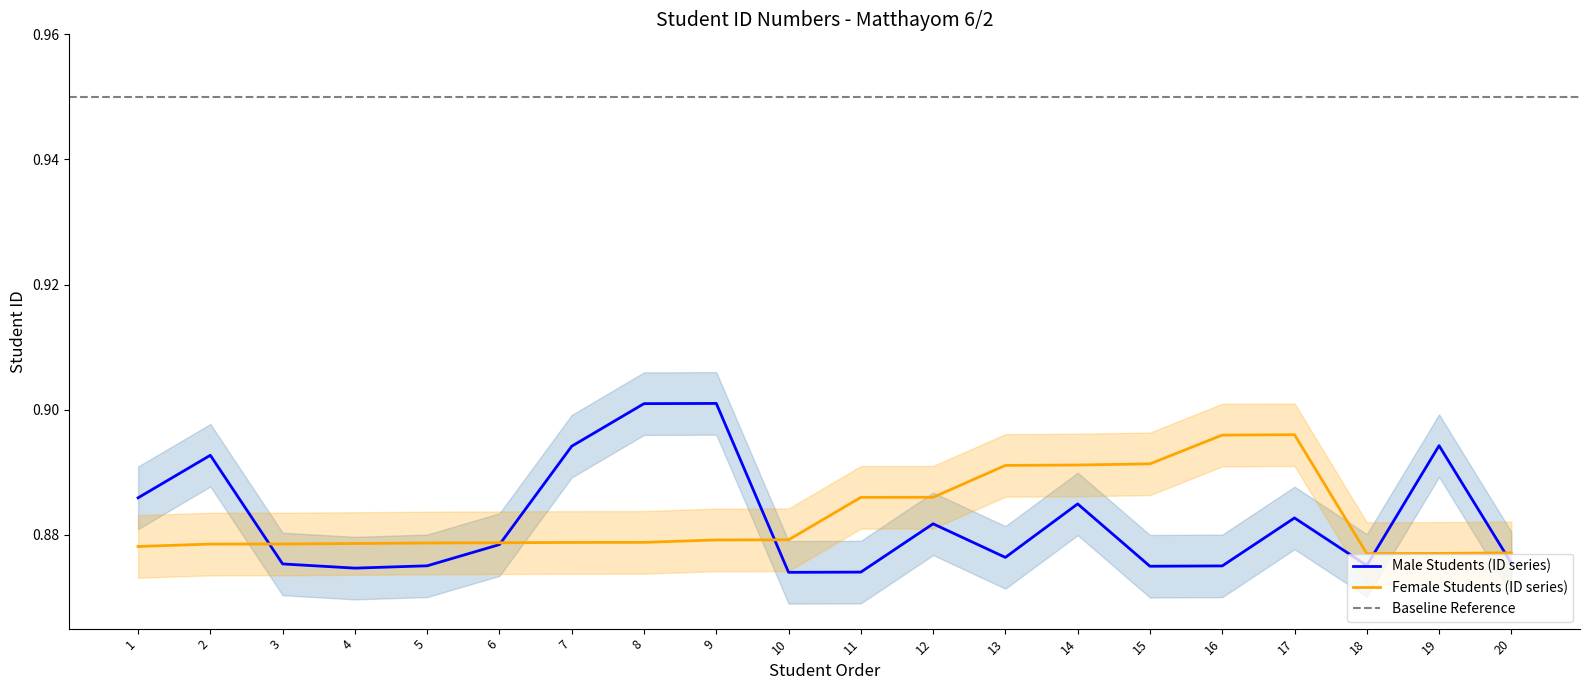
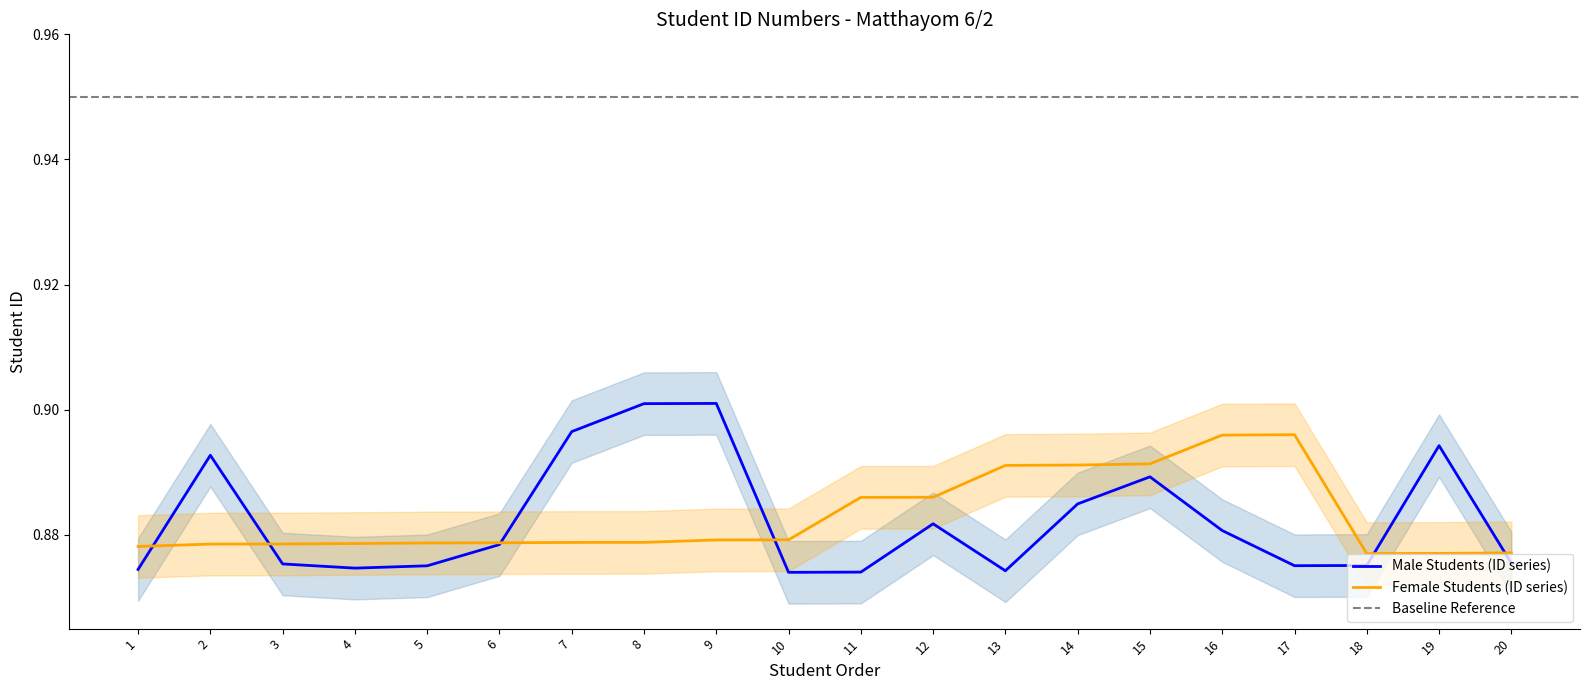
Male Students (ID series), 1: 0.886 -> 0.874
Male Students (ID series), 7: 0.894 -> 0.896
Male Students (ID series), 13: 0.876 -> 0.874
Male Students (ID series), 15: 0.875 -> 0.889
Male Students (ID series), 16: 0.875 -> 0.881
Male Students (ID series), 17: 0.883 -> 0.875
